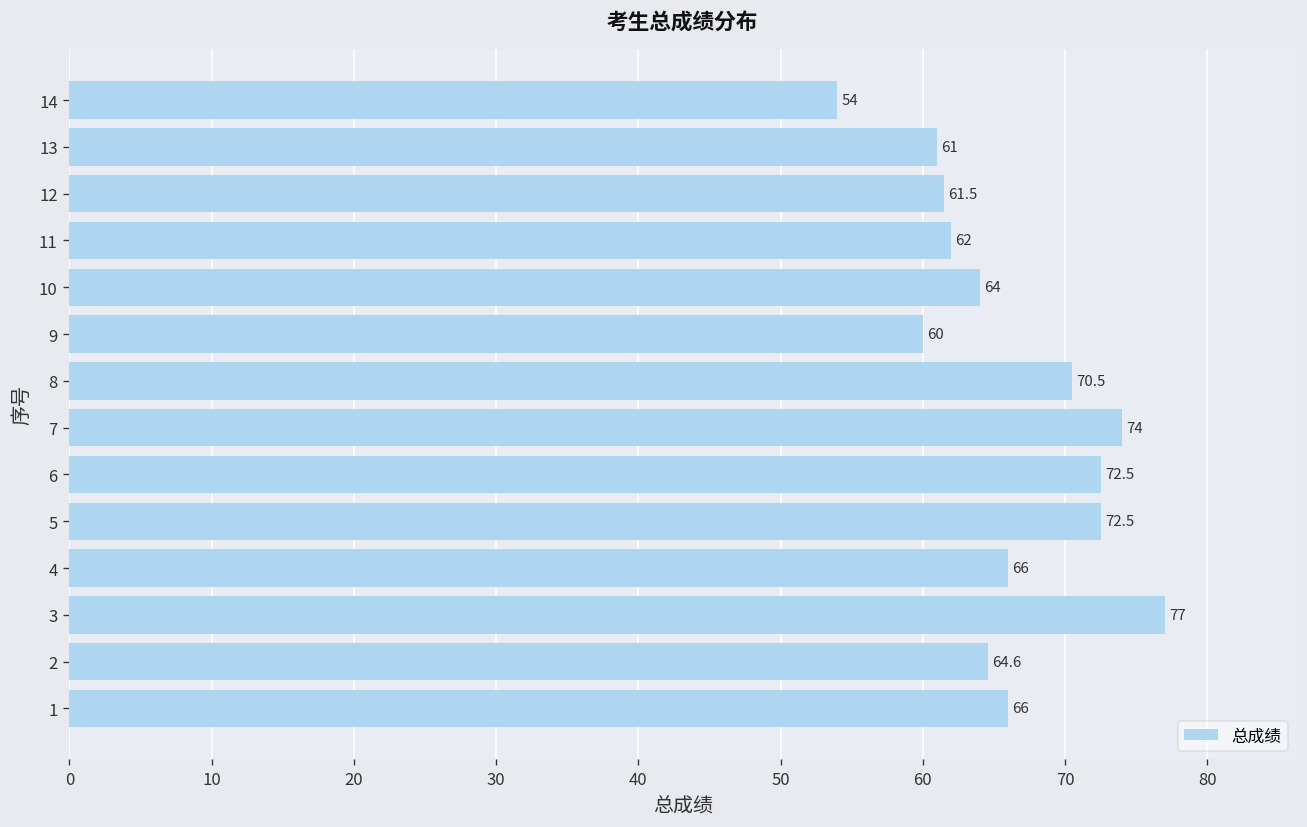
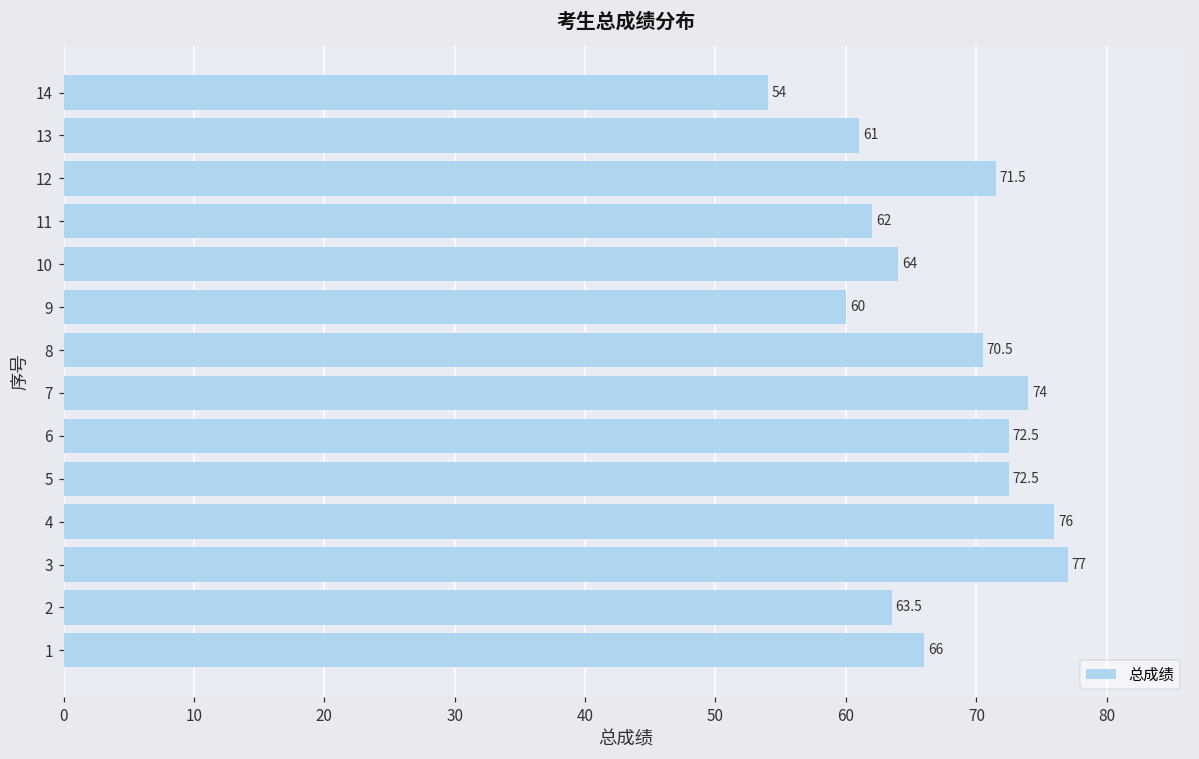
12: 61.5 -> 71.5
4: 66 -> 76
2: 64.6 -> 63.5
